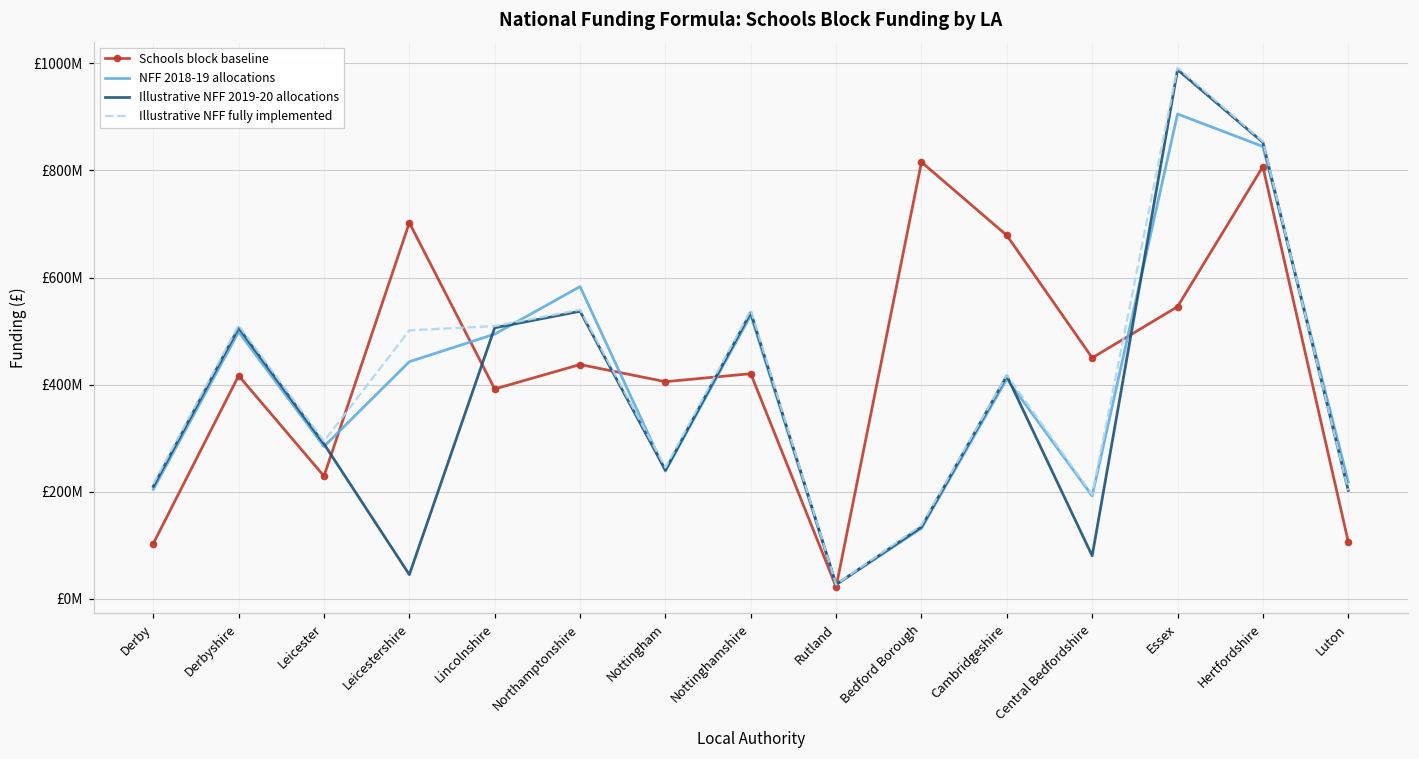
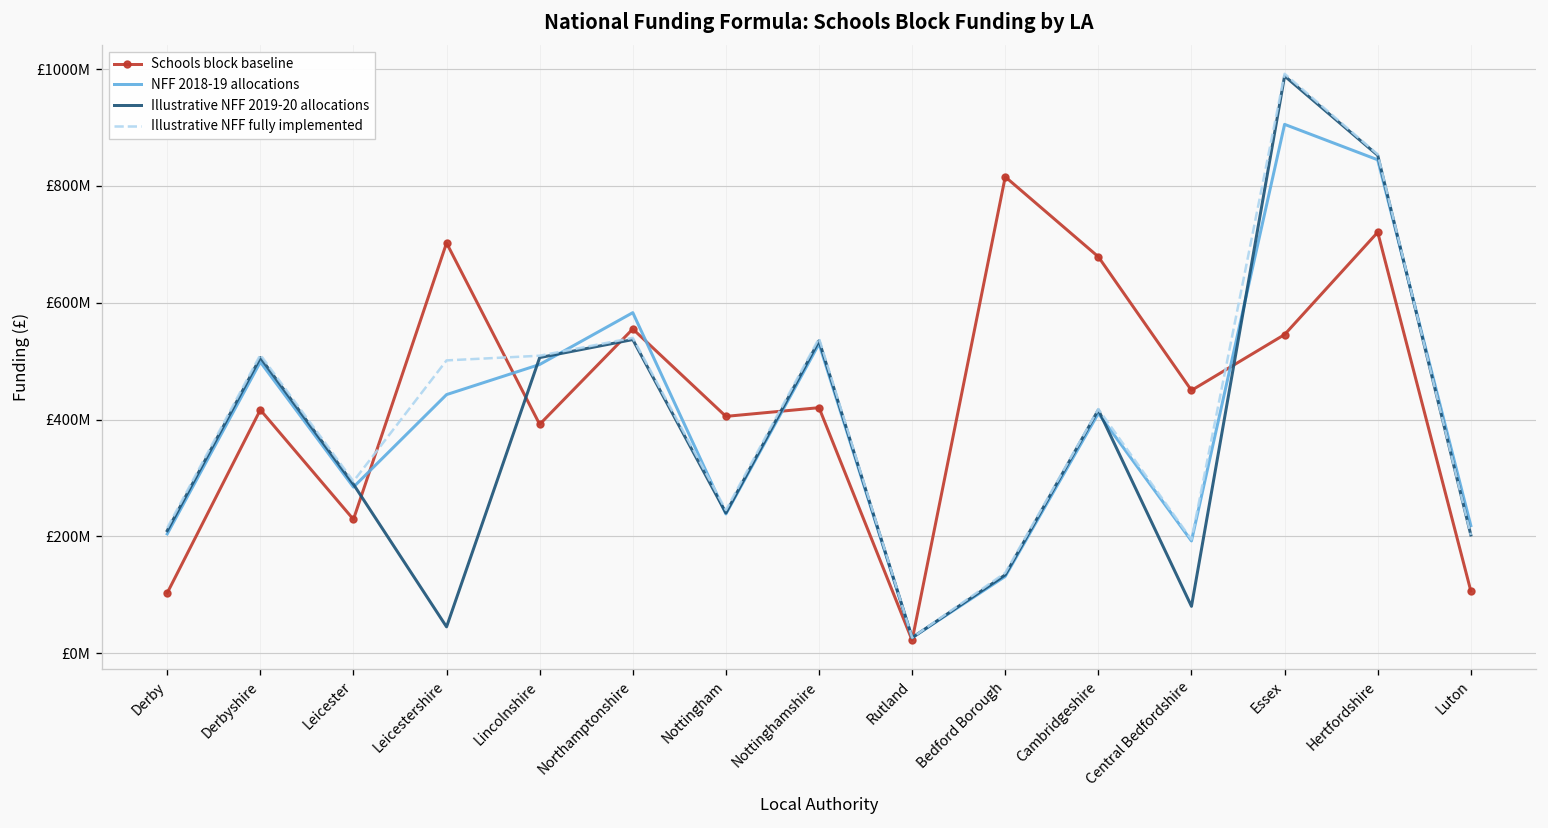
Schools block baseline, Northamptonshire: £440000000 -> £560000000
Schools block baseline, Hertfordshire: £810000000 -> £720000000
